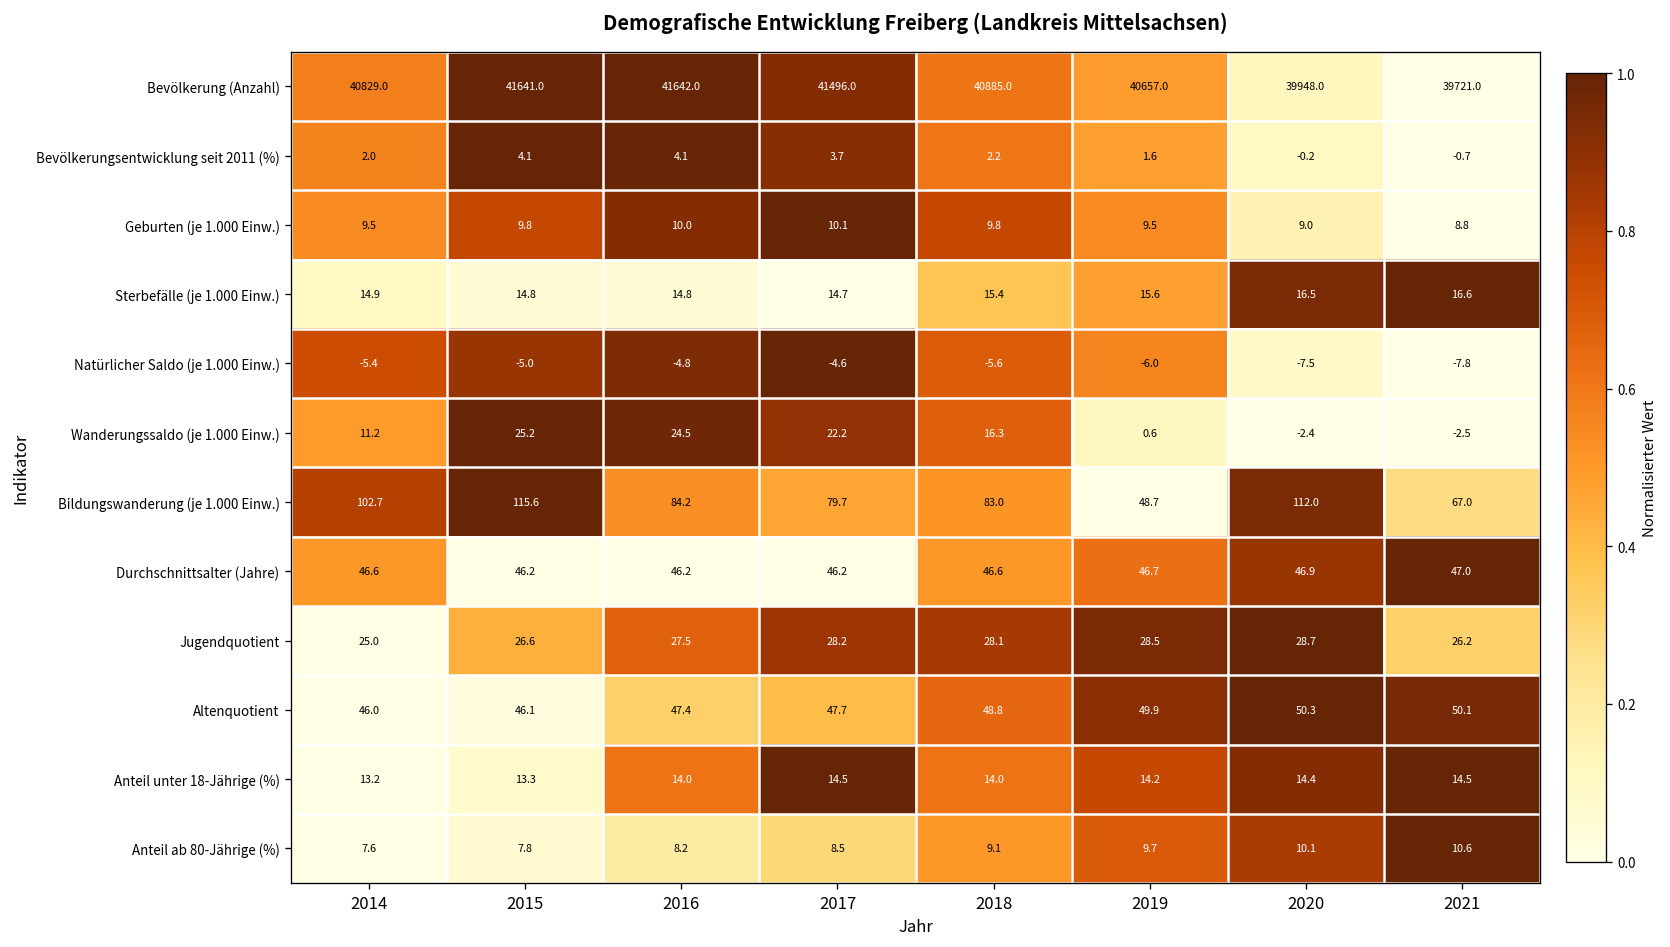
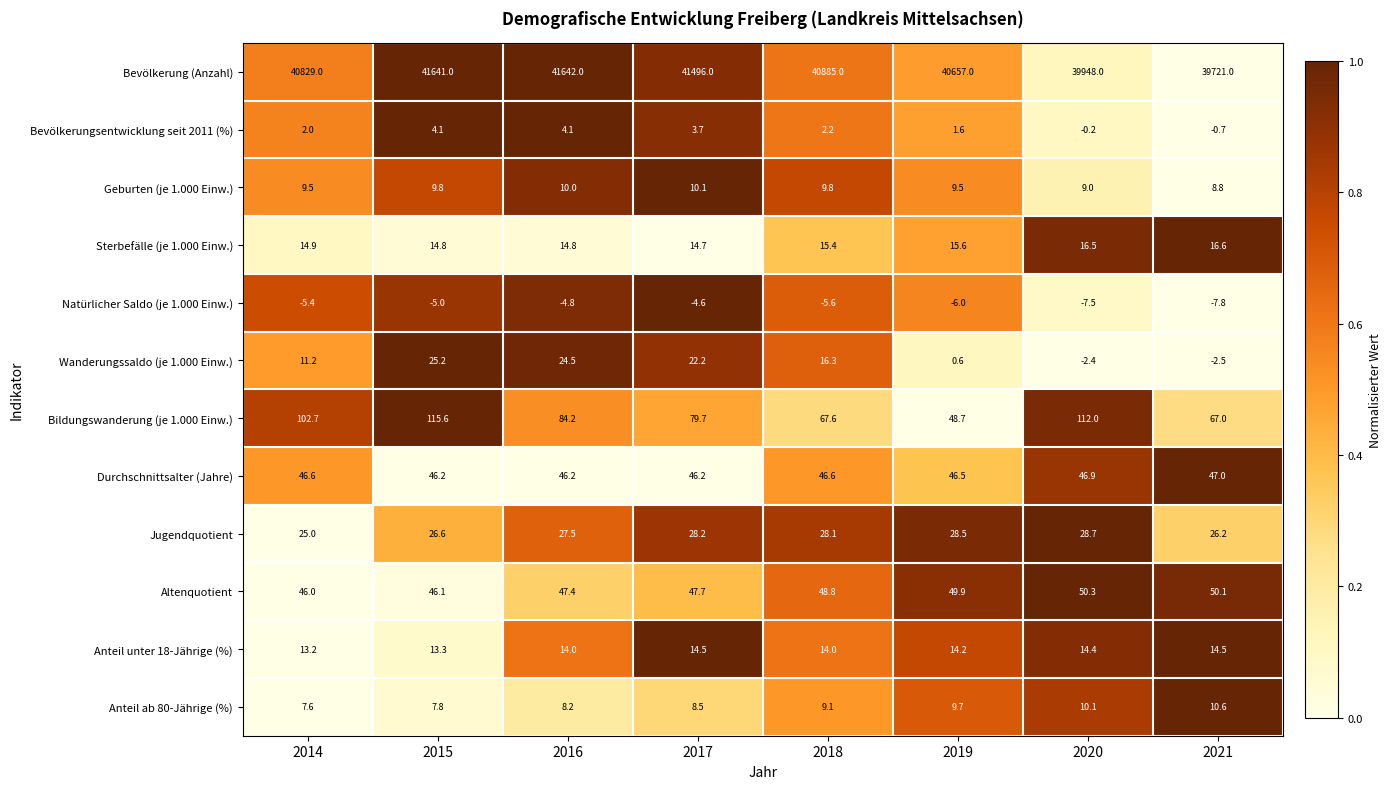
Bildungswanderung (je 1.000 Einw.), 2018: 83.0 -> 67.6
Durchschnittsalter (Jahre), 2019: 46.7 -> 46.5
